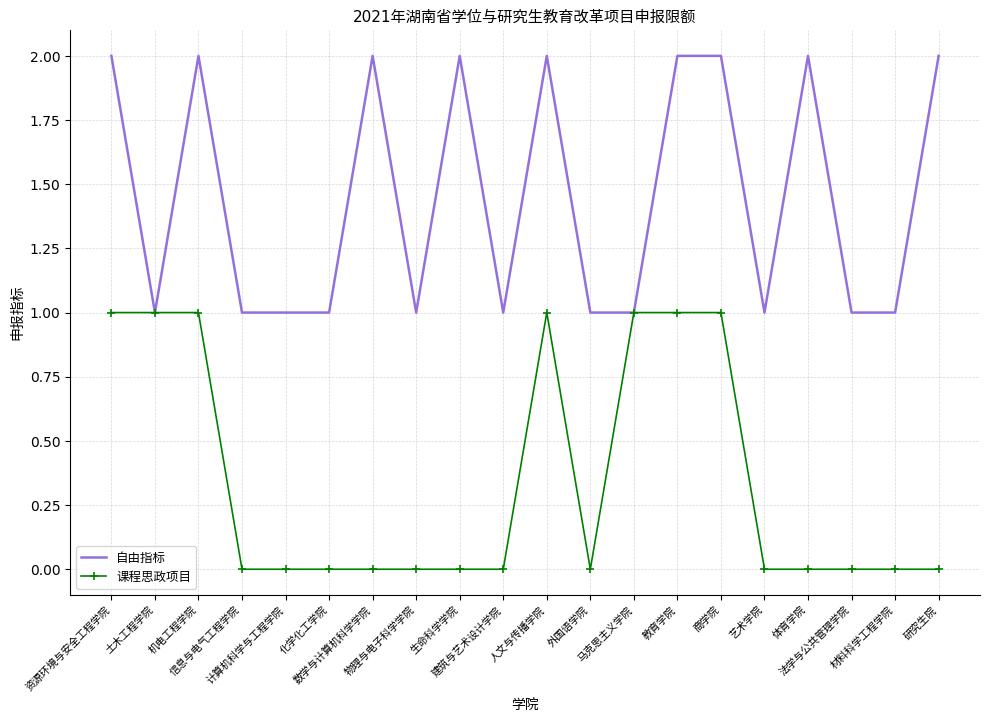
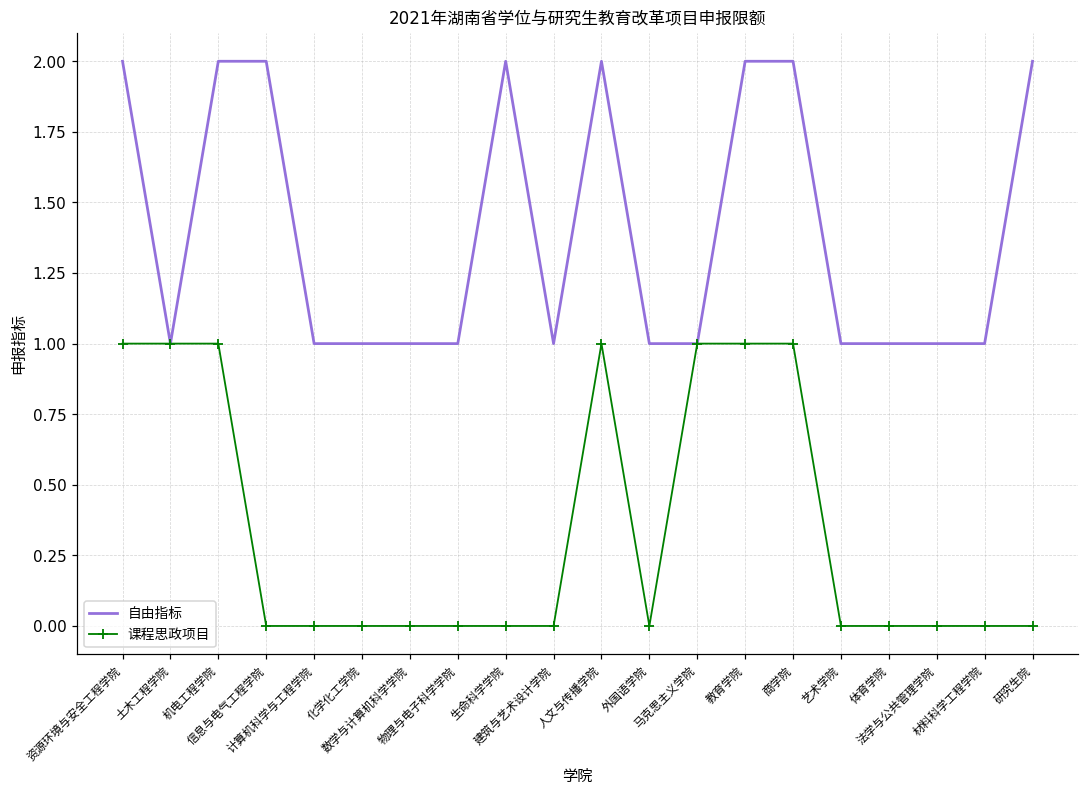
自由指标, 信息与电气工程学院: 1 -> 2
自由指标, 数学与计算机科学学院: 2 -> 1
自由指标, 体育学院: 2 -> 1
